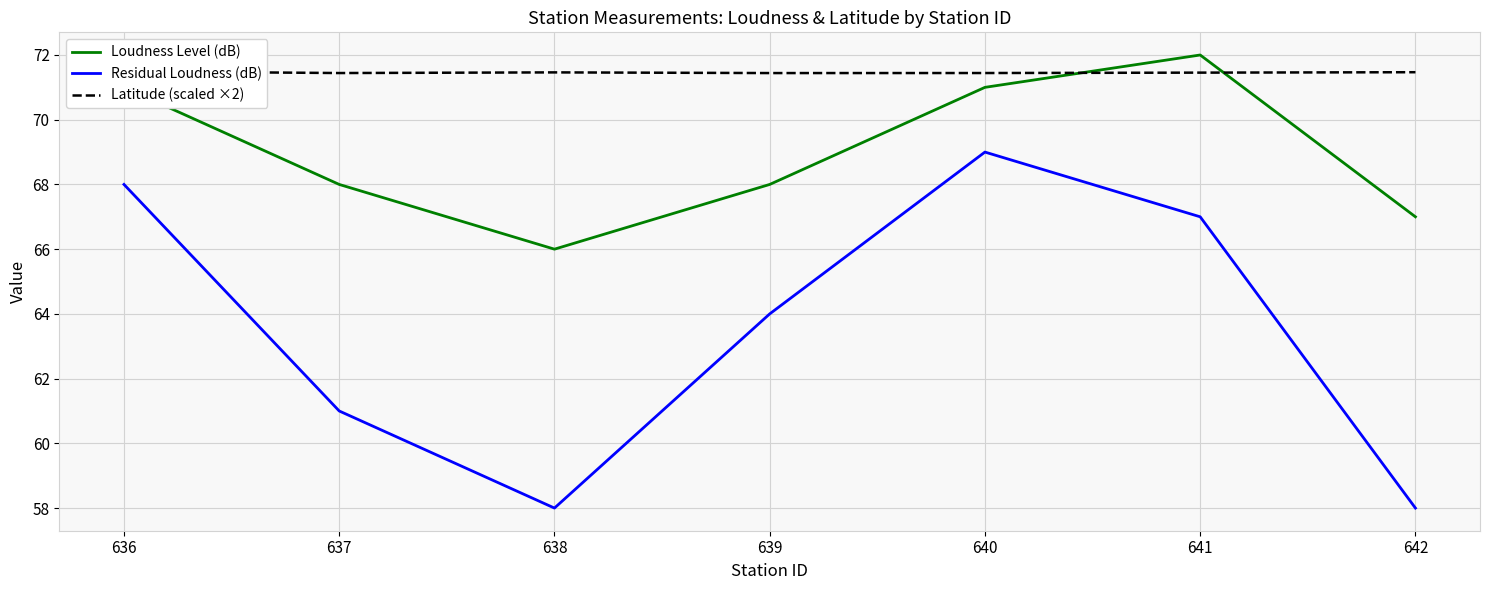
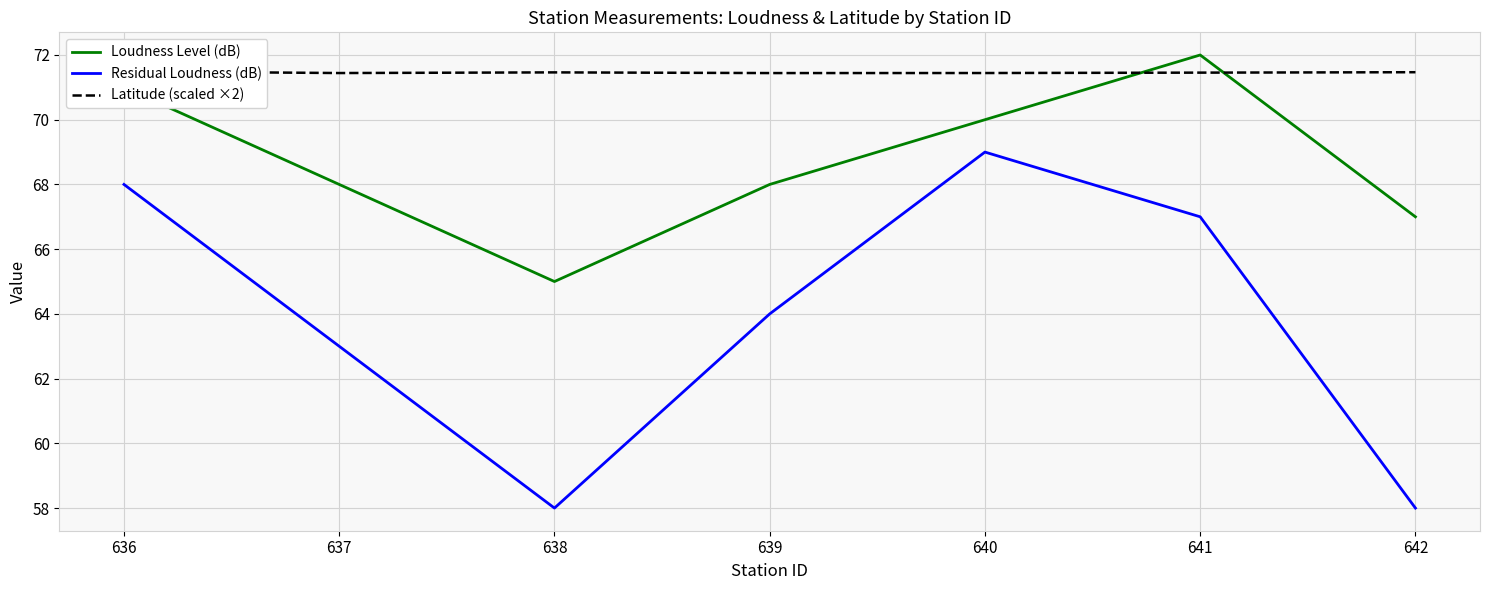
Residual Loudness (dB), 637: 61 -> 63
Loudness Level (dB), 638: 66 -> 65
Loudness Level (dB), 640: 71 -> 70
